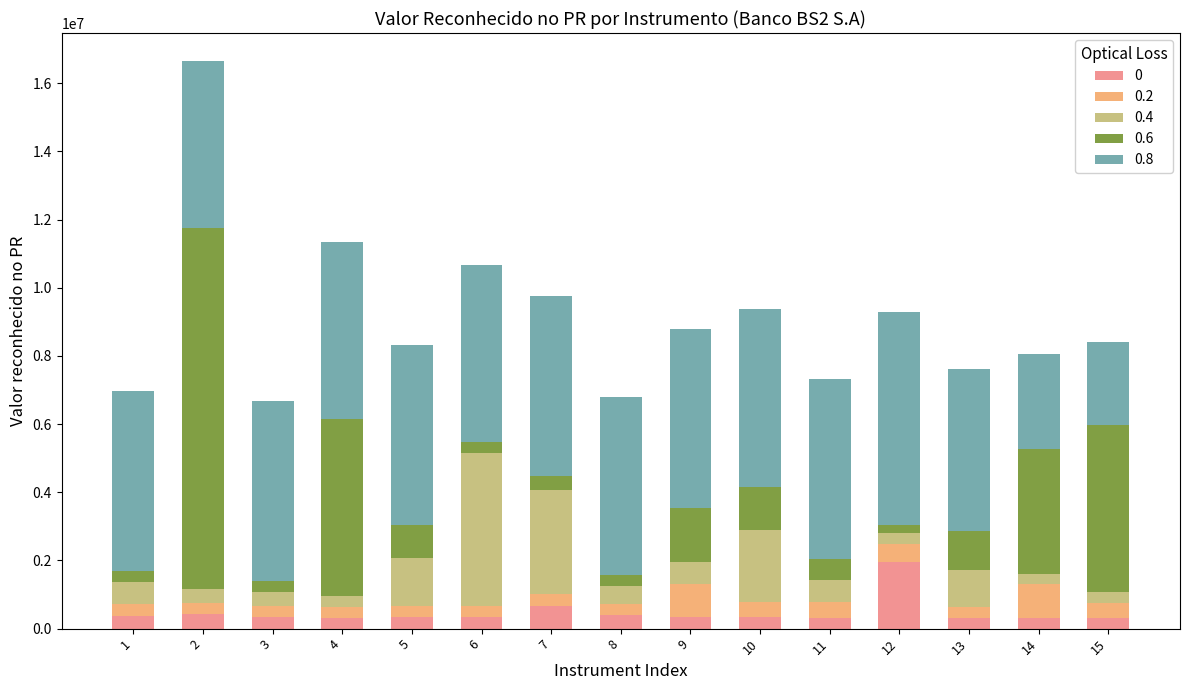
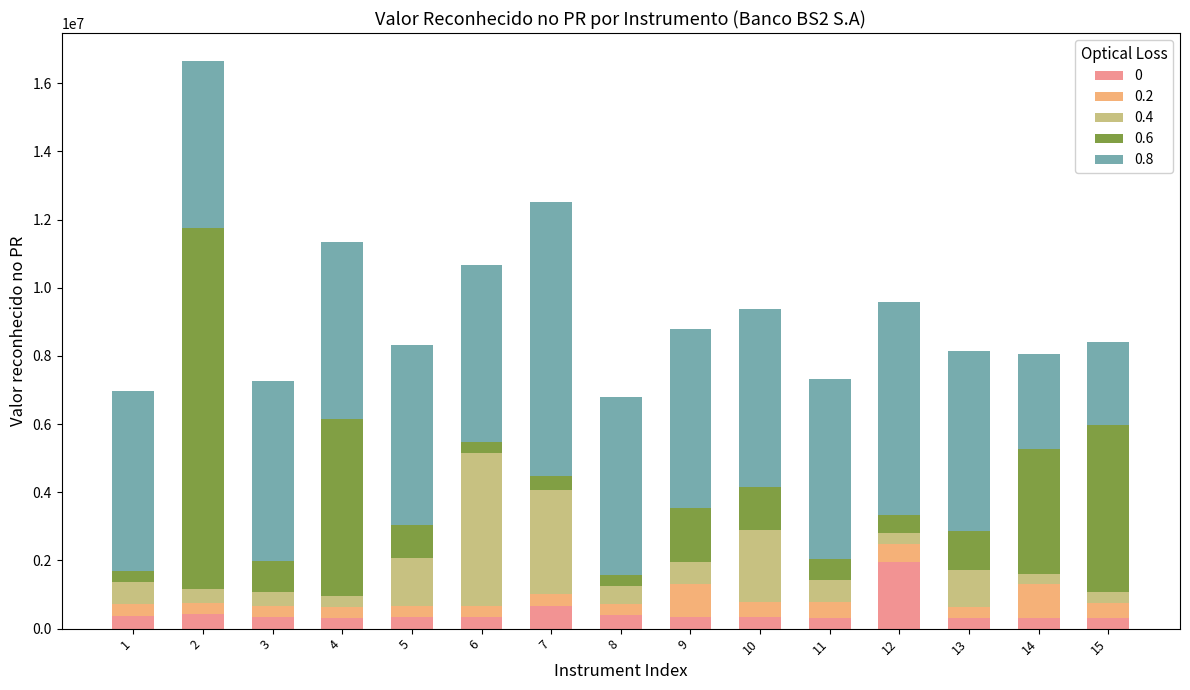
0.6, 3: 300000 -> 900000
0.8, 7: 5300000 -> 8000000
0.6, 12: 200000 -> 500000
0.8, 13: 4800000 -> 5300000
